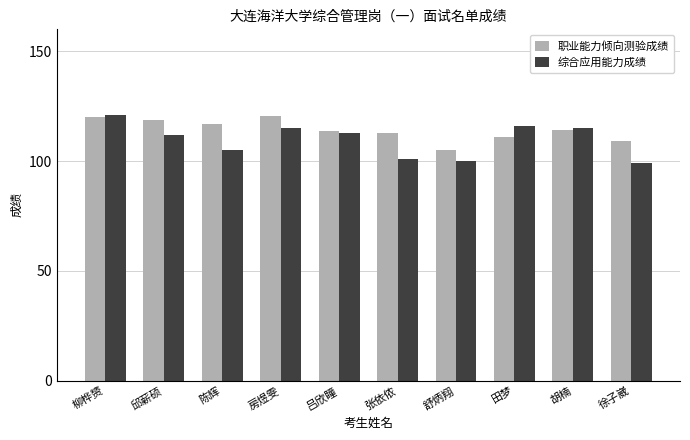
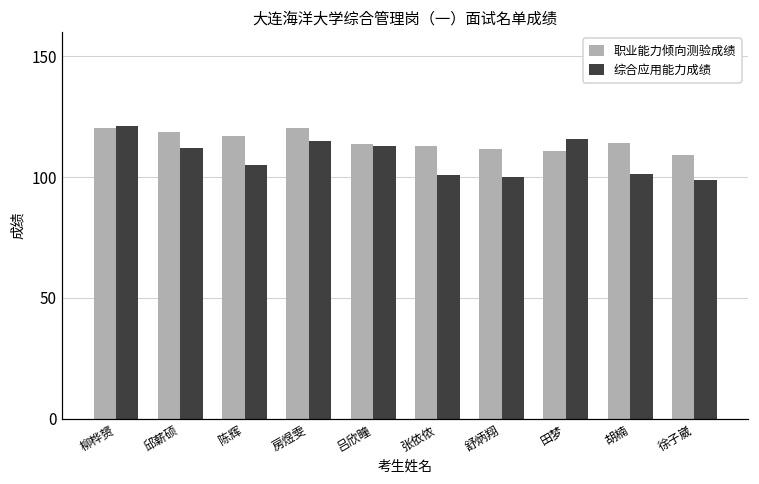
职业能力倾向测验成绩, 舒炳翔: 105 -> 112
综合应用能力成绩, 胡楠: 115 -> 101
